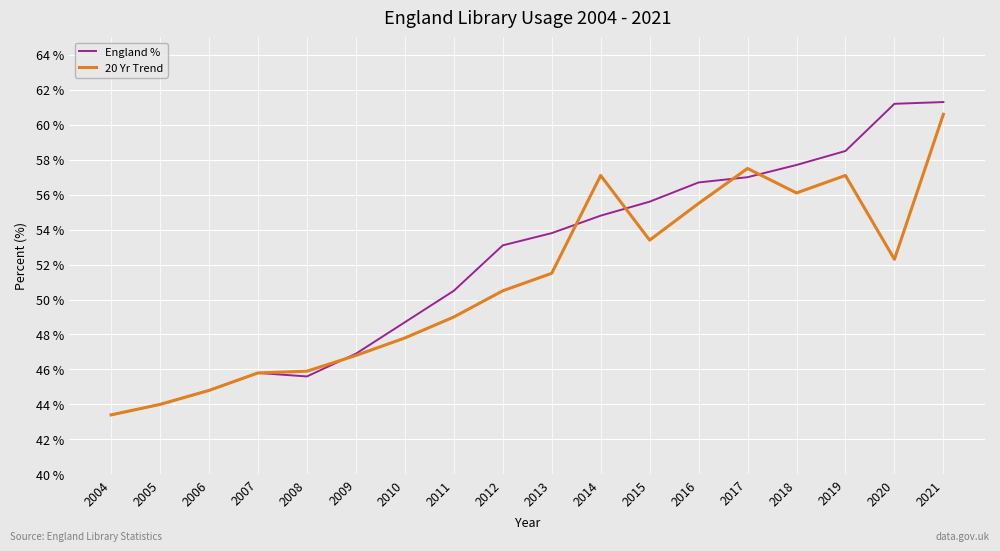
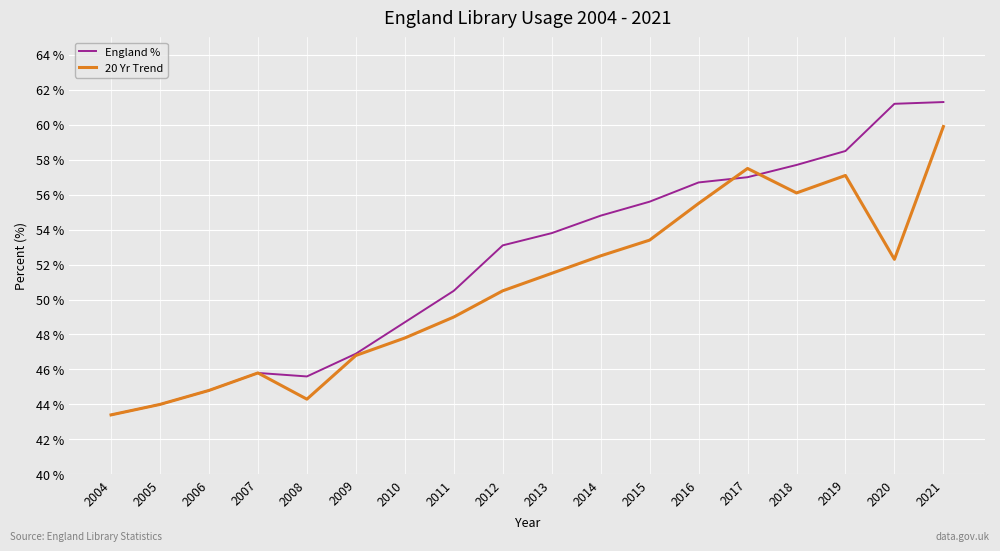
20 Yr Trend, 2008: 45.9 % -> 44.3 %
20 Yr Trend, 2014: 57.1 % -> 52.5 %
20 Yr Trend, 2021: 60.6 % -> 59.9 %
